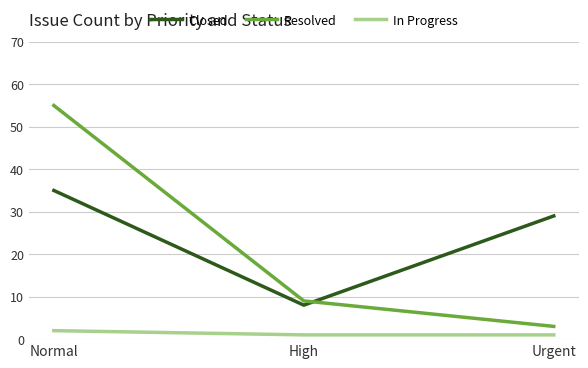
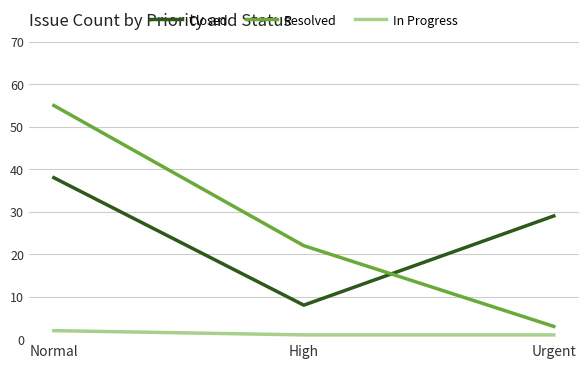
Closed, Normal: 35 -> 38
Resolved, High: 9 -> 22
